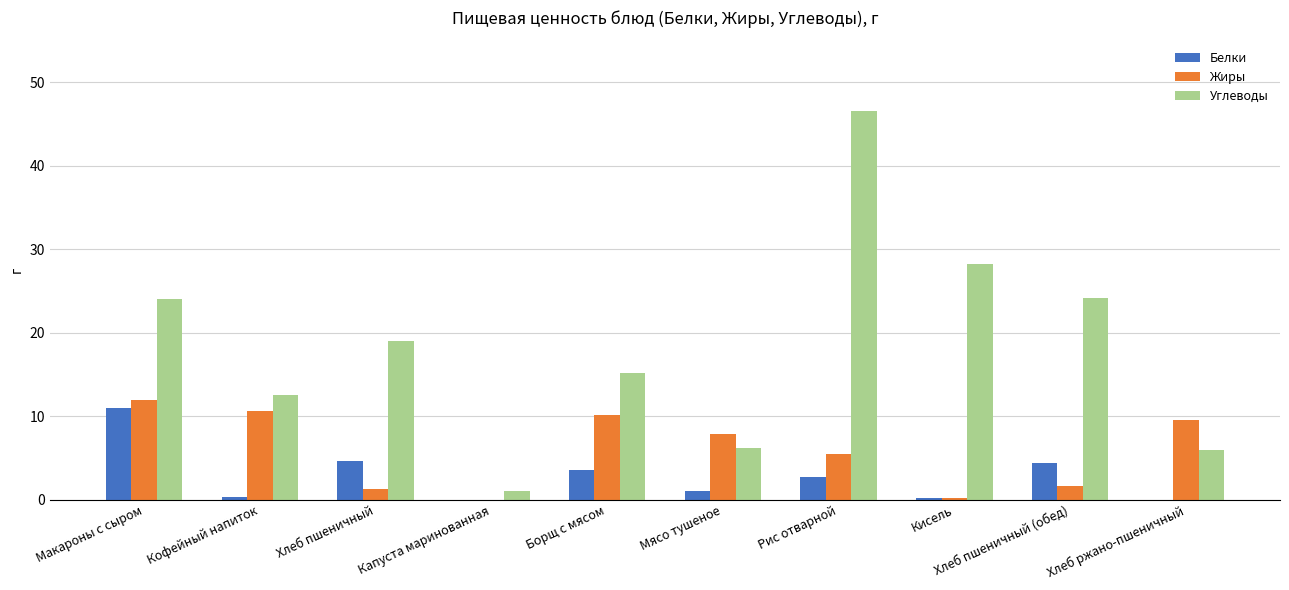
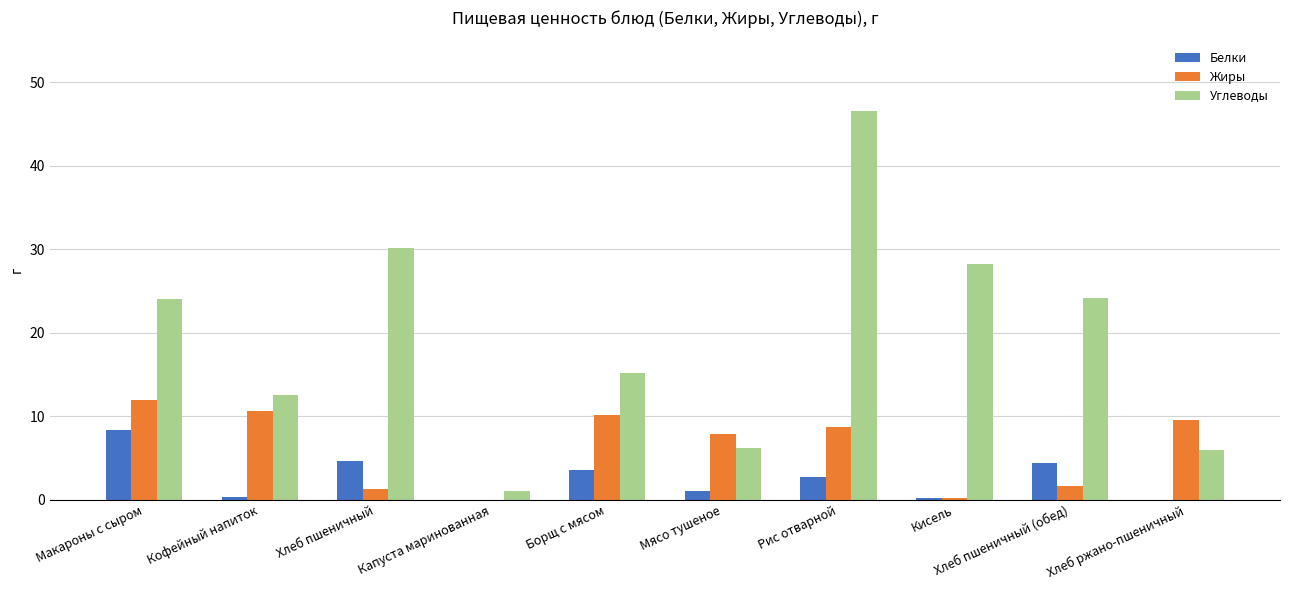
Белки, Макароны с сыром: 11 -> 8
Углеводы, Хлеб пшеничный: 19 -> 30
Жиры, Рис отварной: 6 -> 9
